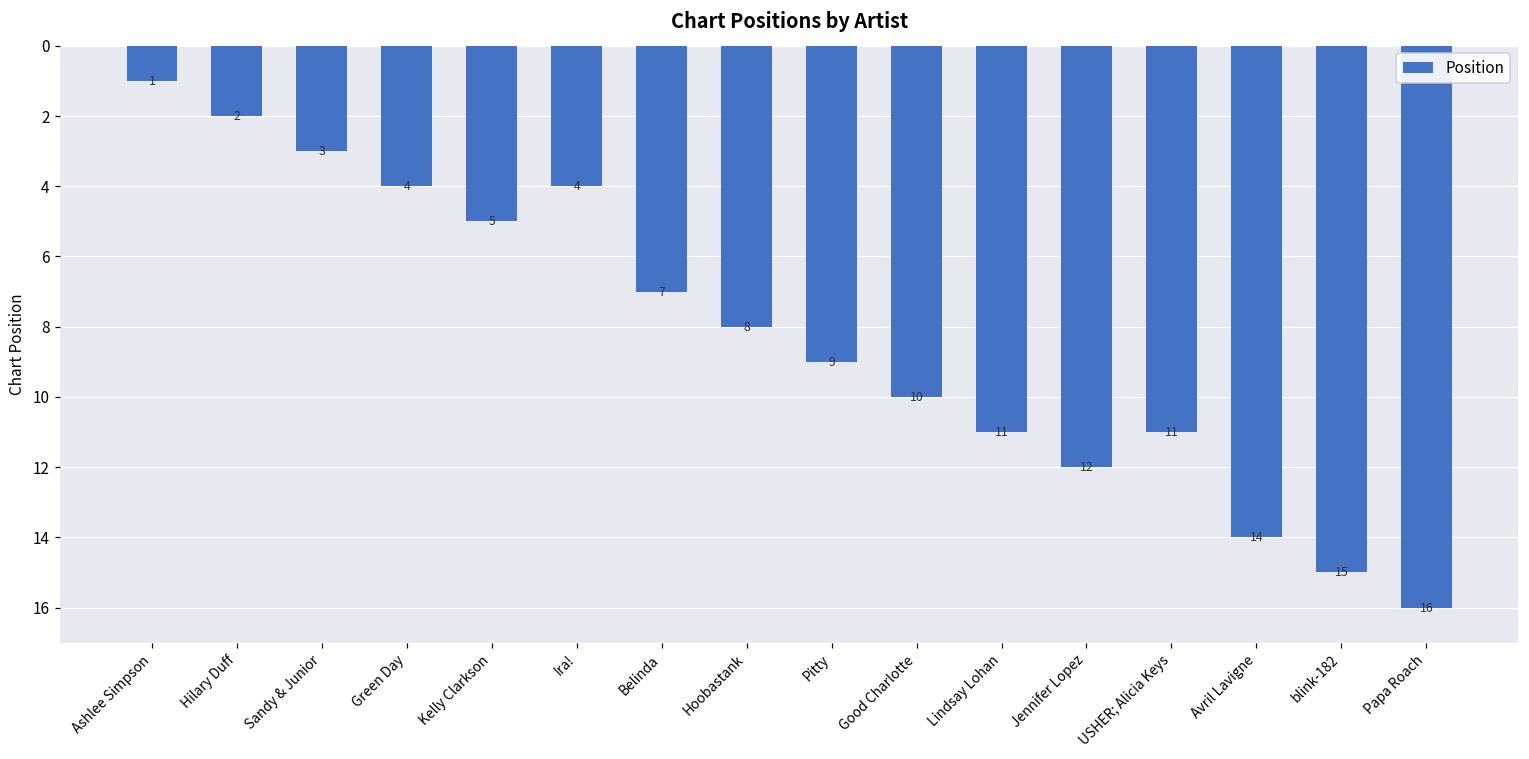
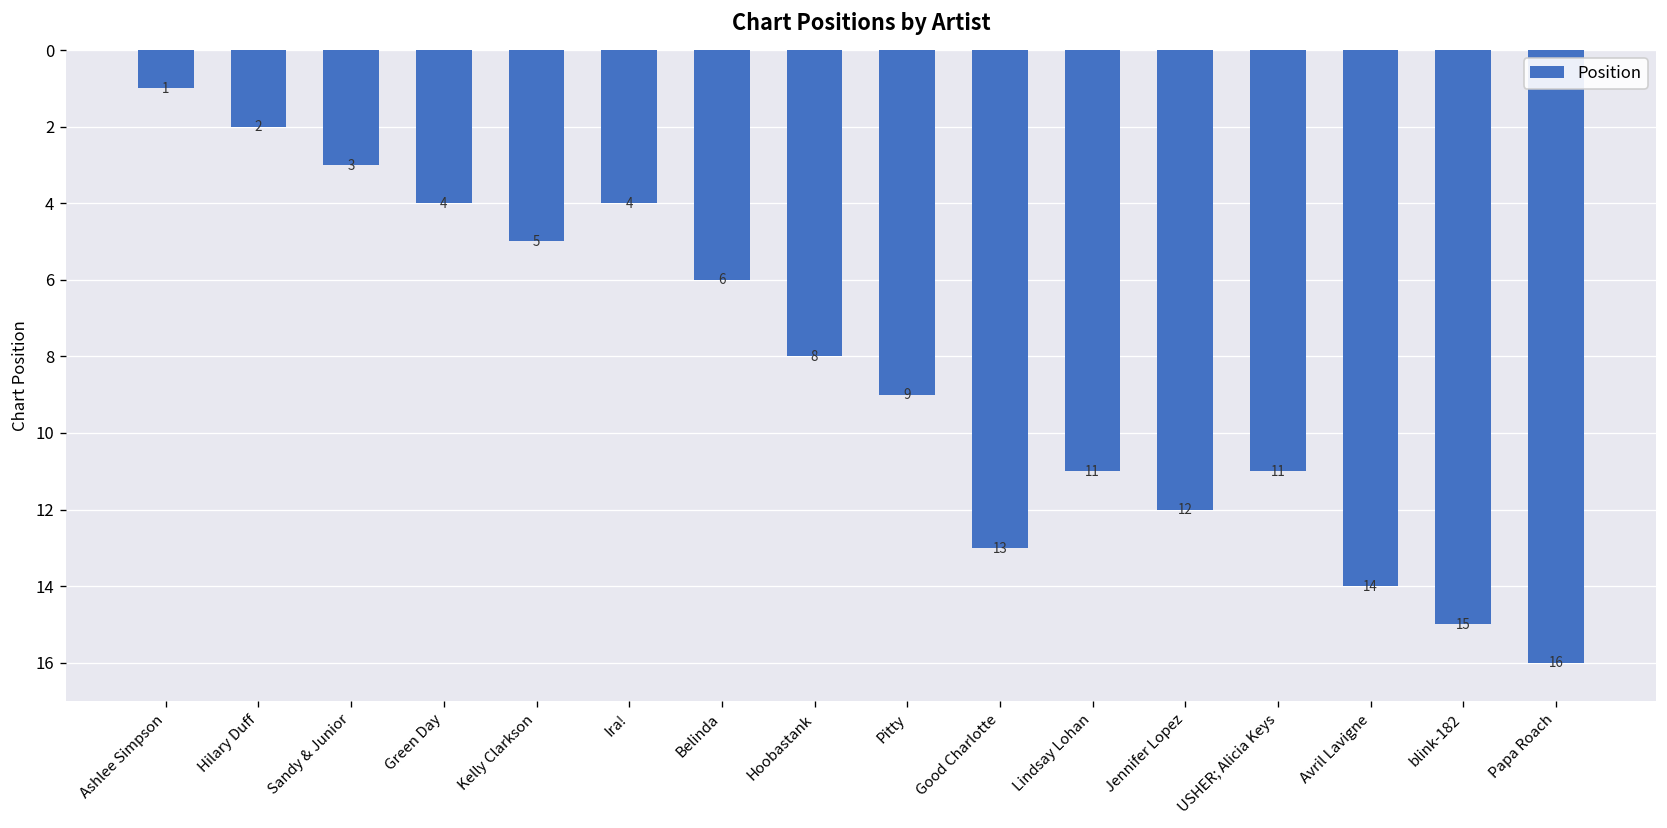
Belinda: 7 -> 6
Good Charlotte: 10 -> 13
